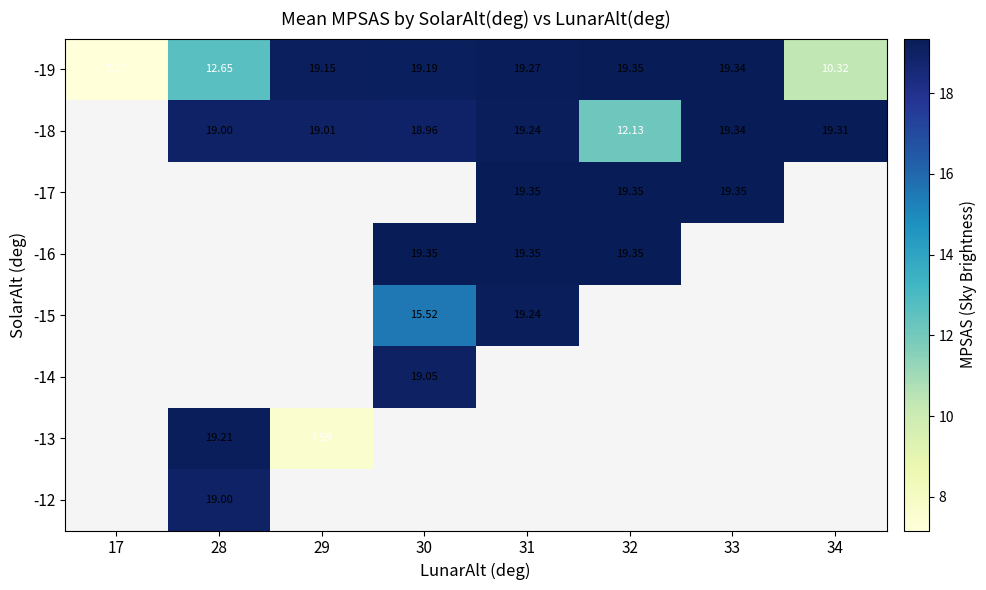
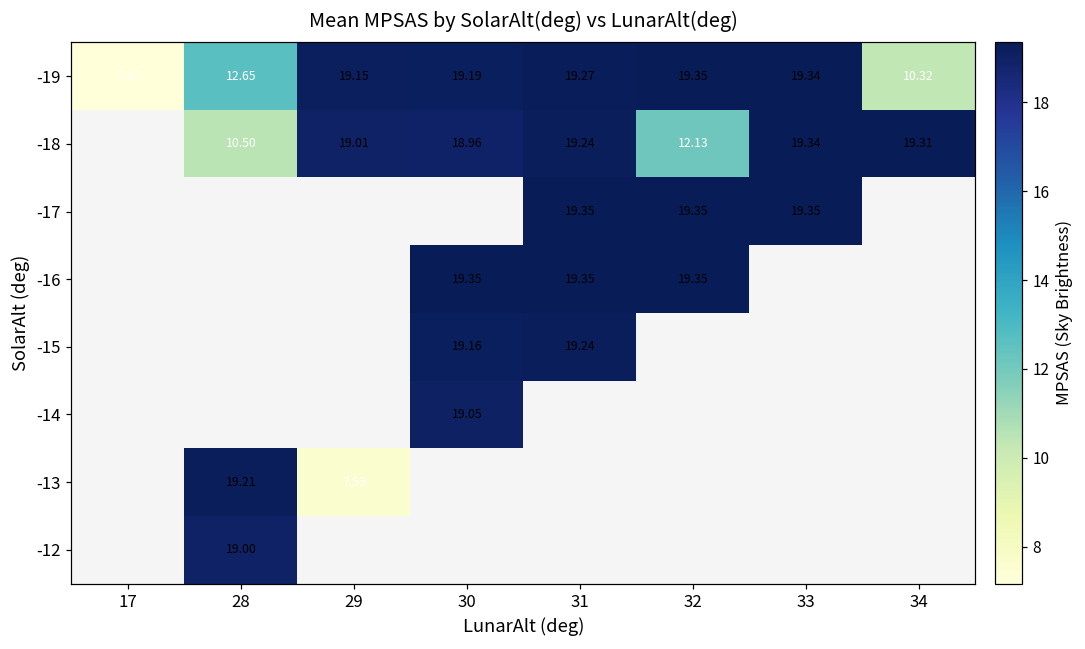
-18, 28: 19.00 -> 10.50
-15, 30: 15.52 -> 19.16
